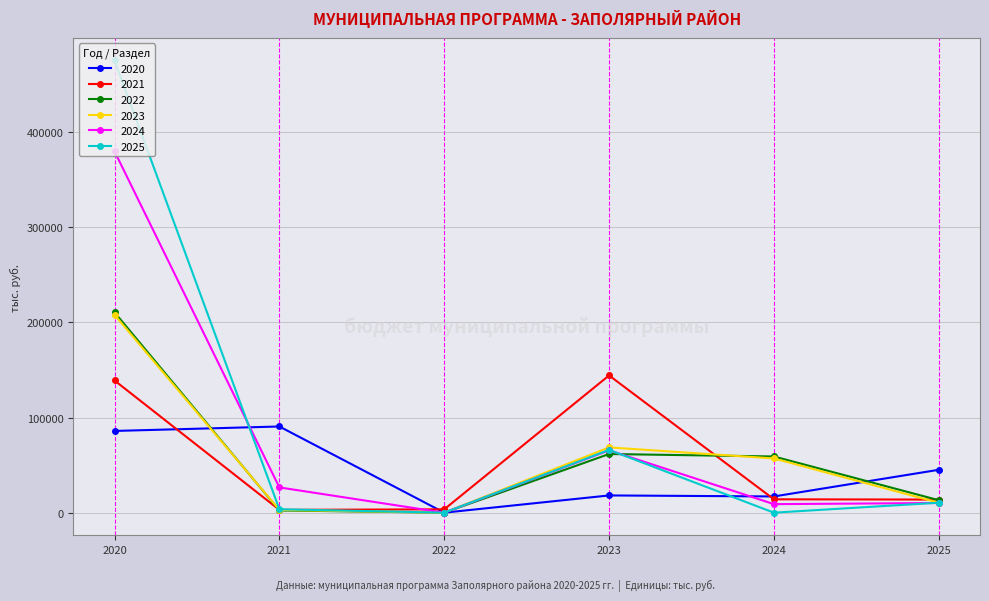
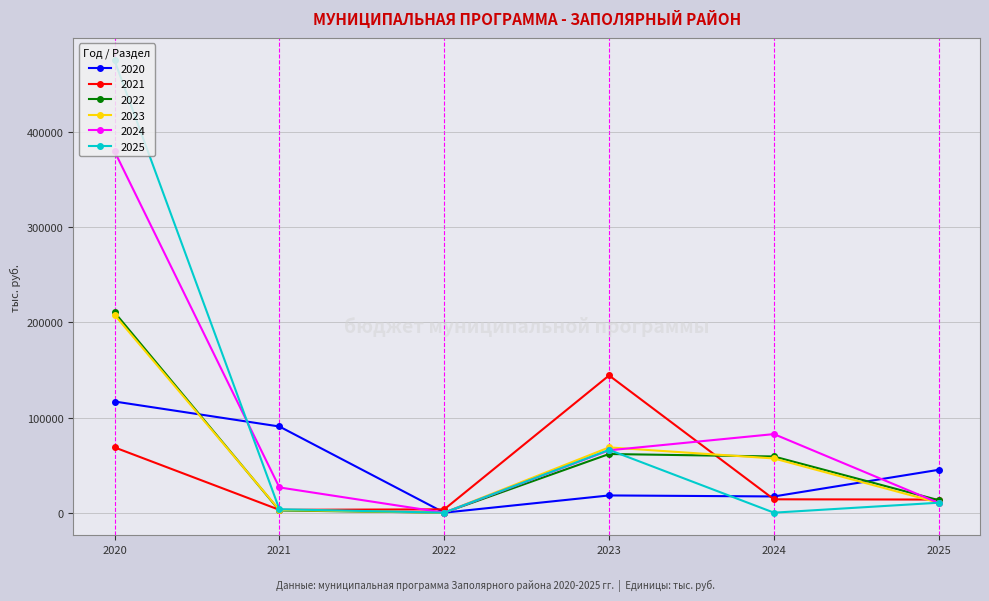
2020, 2020: 90000 -> 120000
2021, 2020: 140000 -> 70000
2024, 2024: 10000 -> 80000
